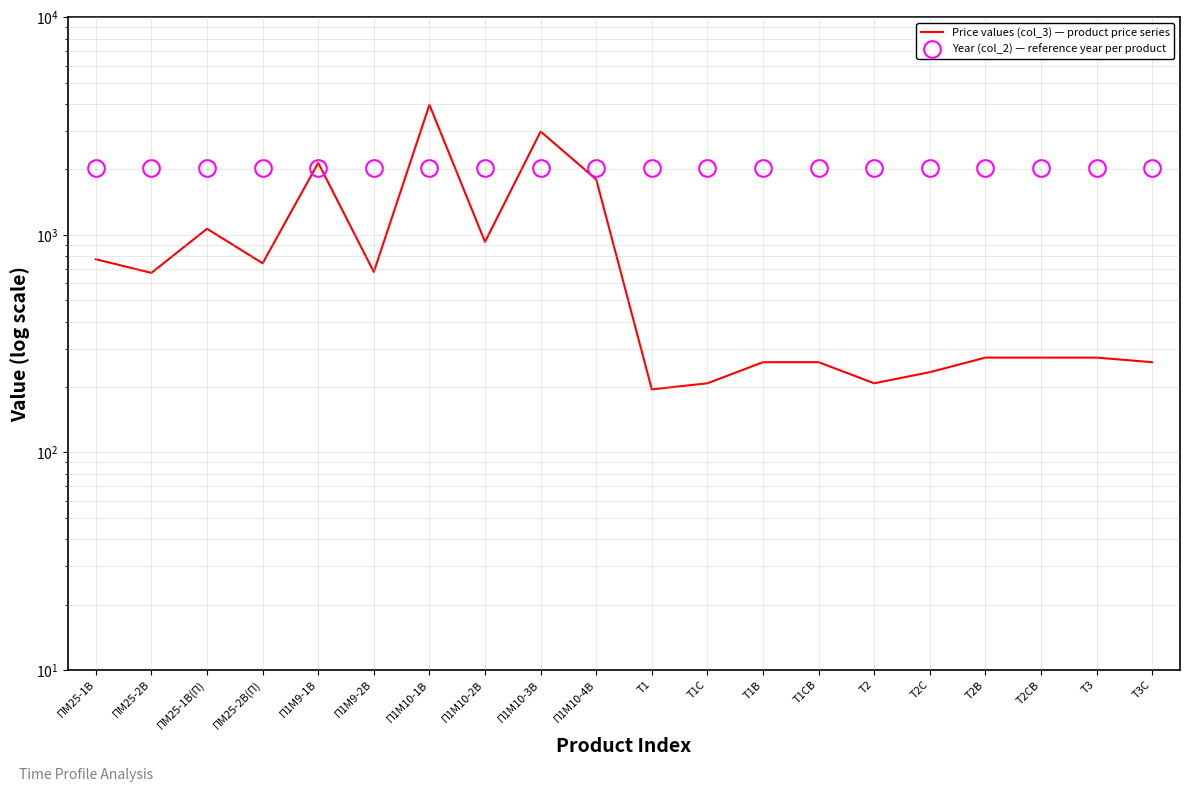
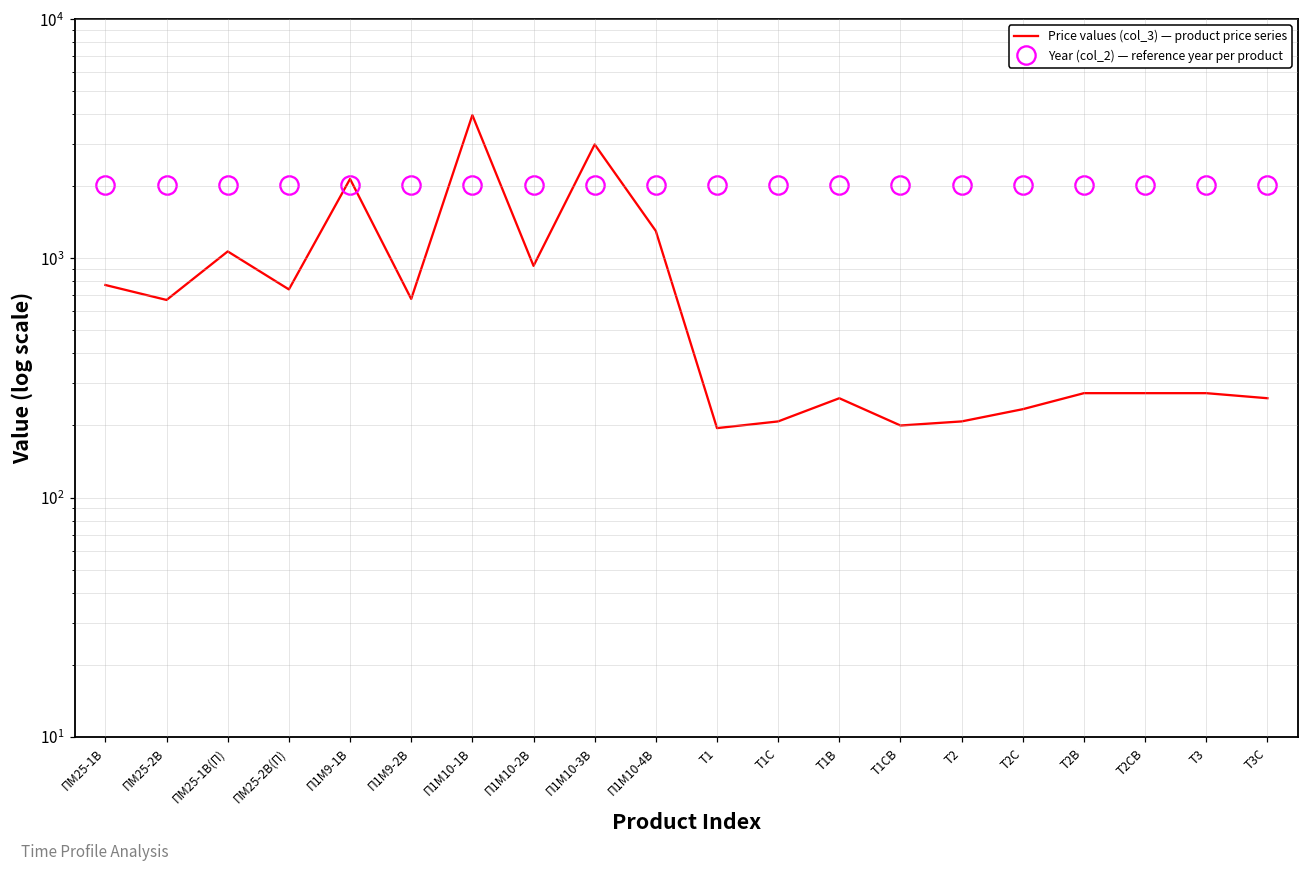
Price values (col_3) — product price series, П1М10-4В: 1800 -> 1300
Price values (col_3) — product price series, Т1СВ: 260 -> 200
